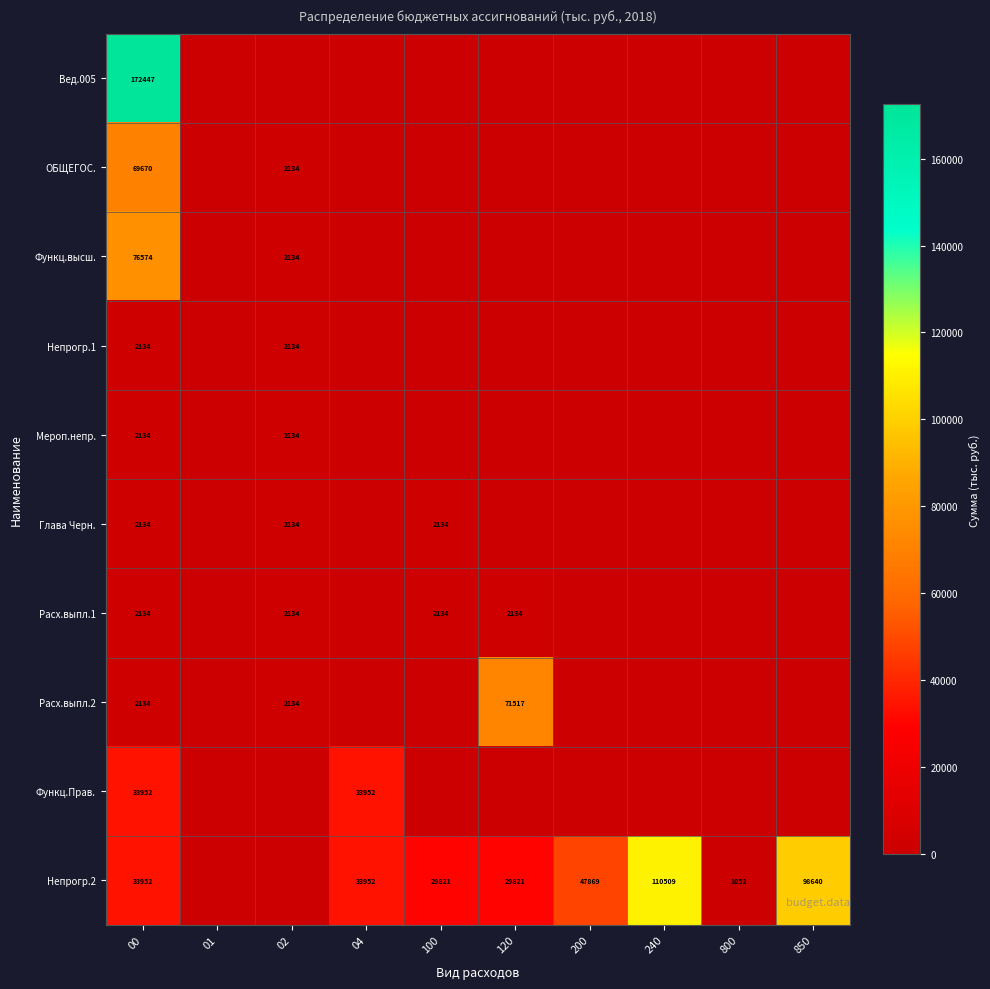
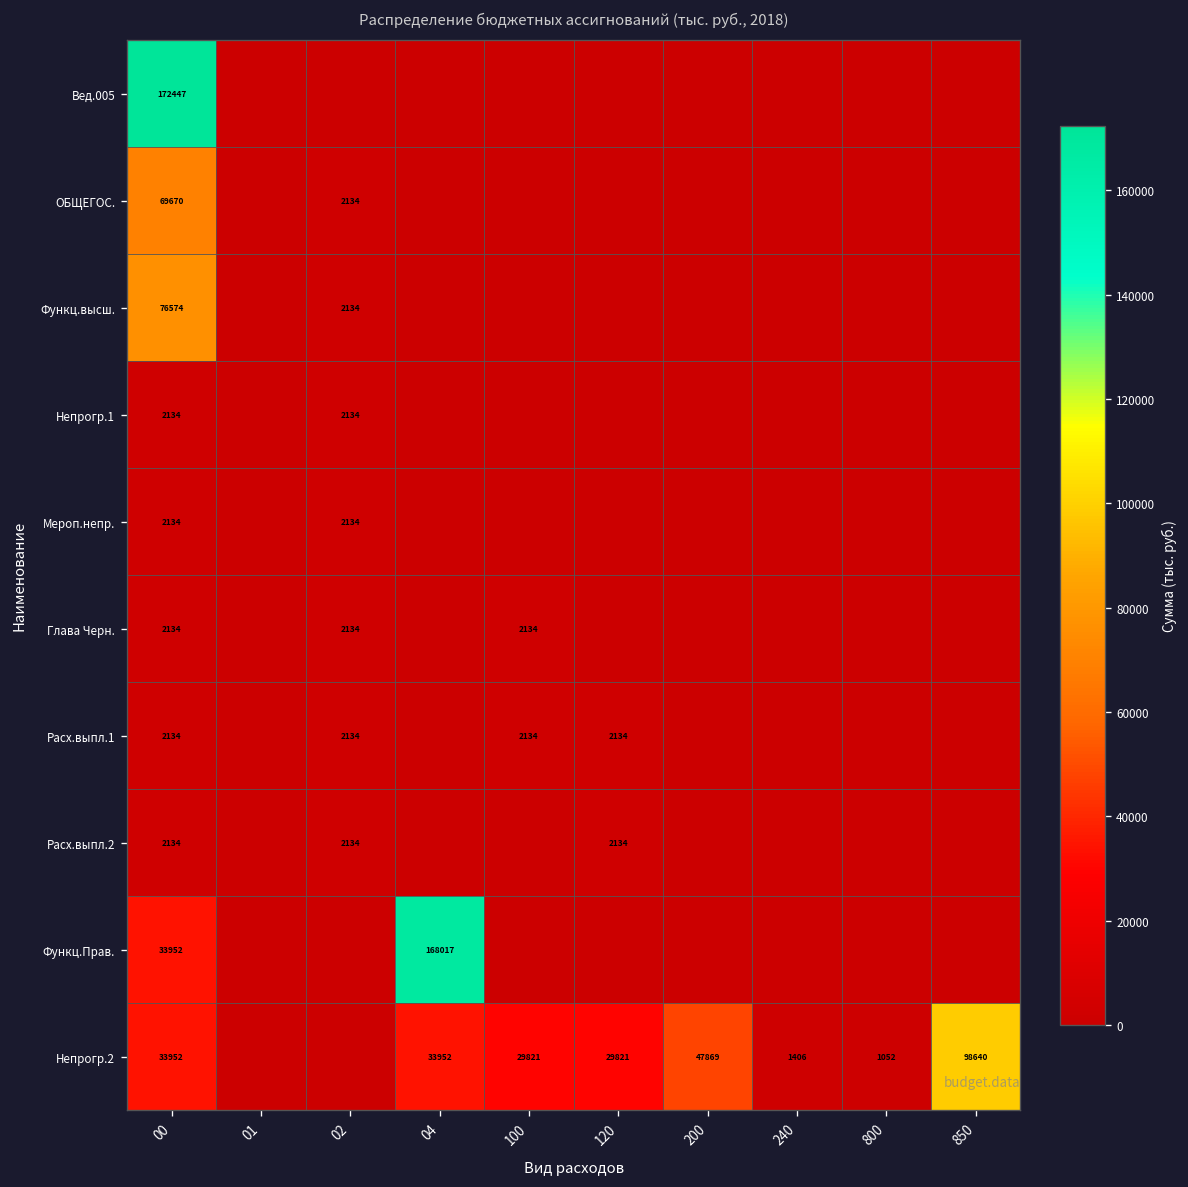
Расх.выпл.2, 120: 71517 -> 2134
Функц.Прав., 04: 33952 -> 168017
Непрогр.2, 240: 110509 -> 1406
